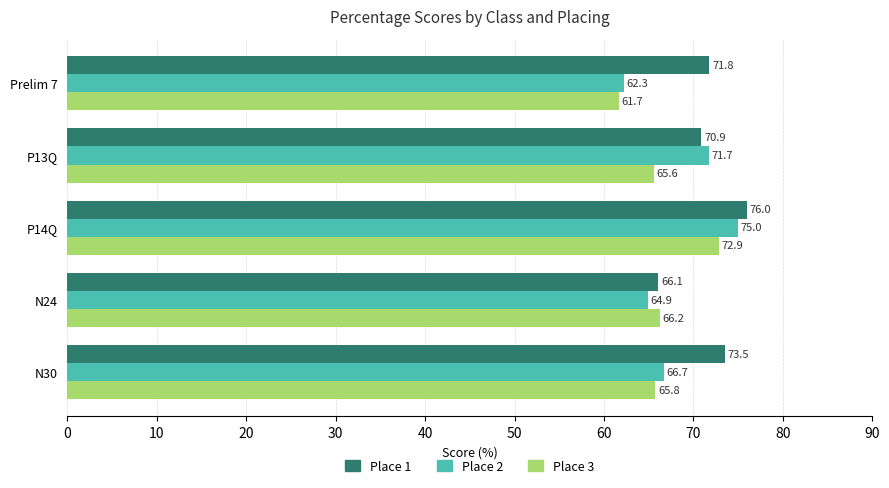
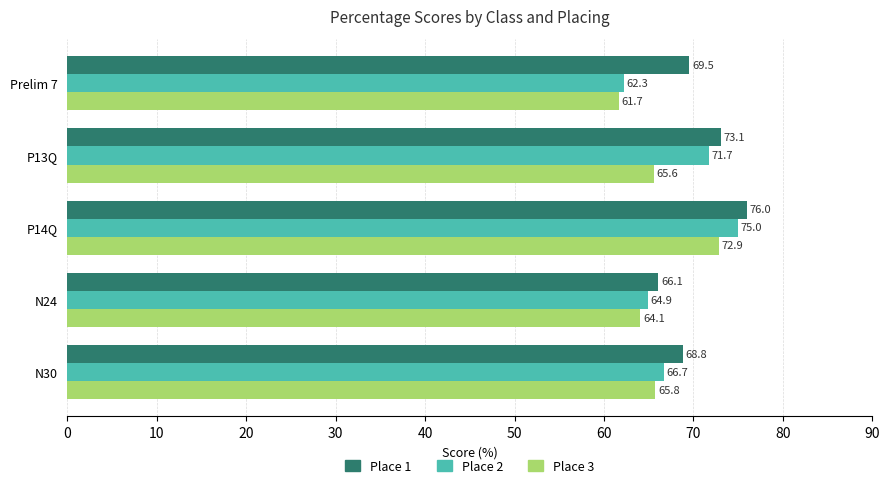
Place 1, Prelim 7: 71.8 -> 69.5
Place 1, P13Q: 70.9 -> 73.1
Place 3, N24: 66.2 -> 64.1
Place 1, N30: 73.5 -> 68.8
